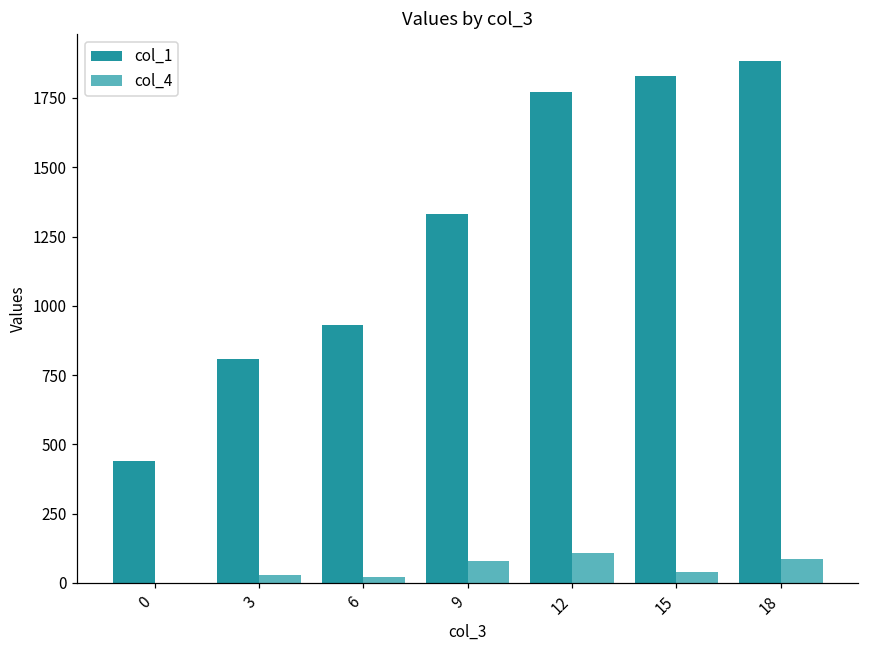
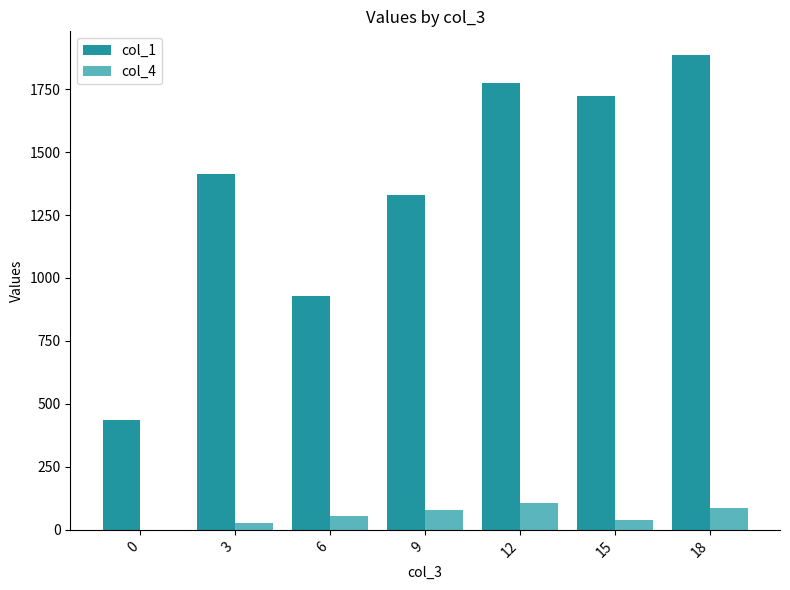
col_1, 3: 810 -> 1410
col_4, 6: 20 -> 50
col_1, 15: 1830 -> 1720
